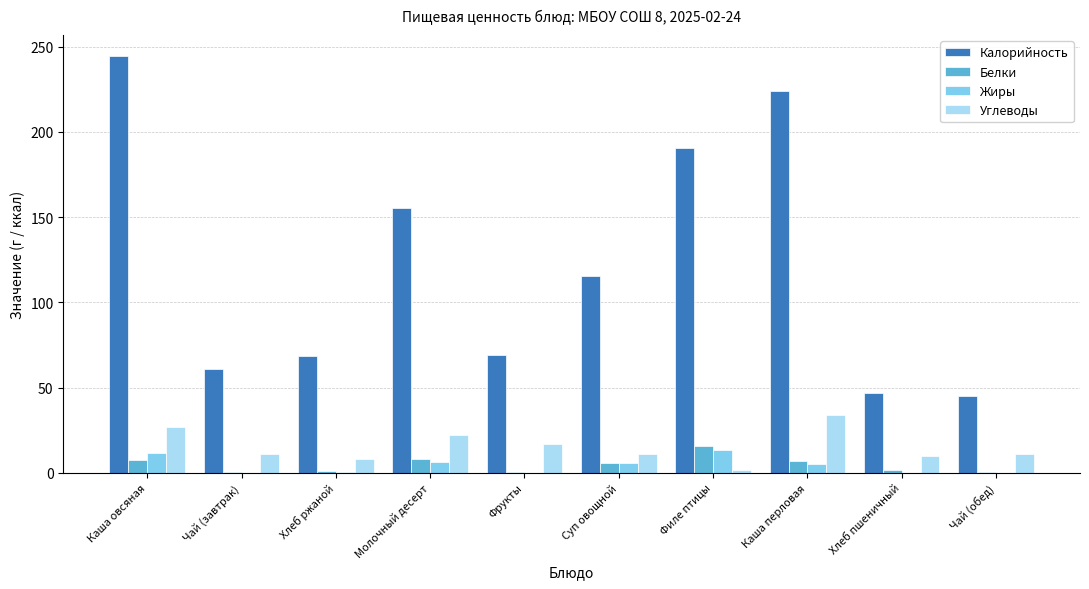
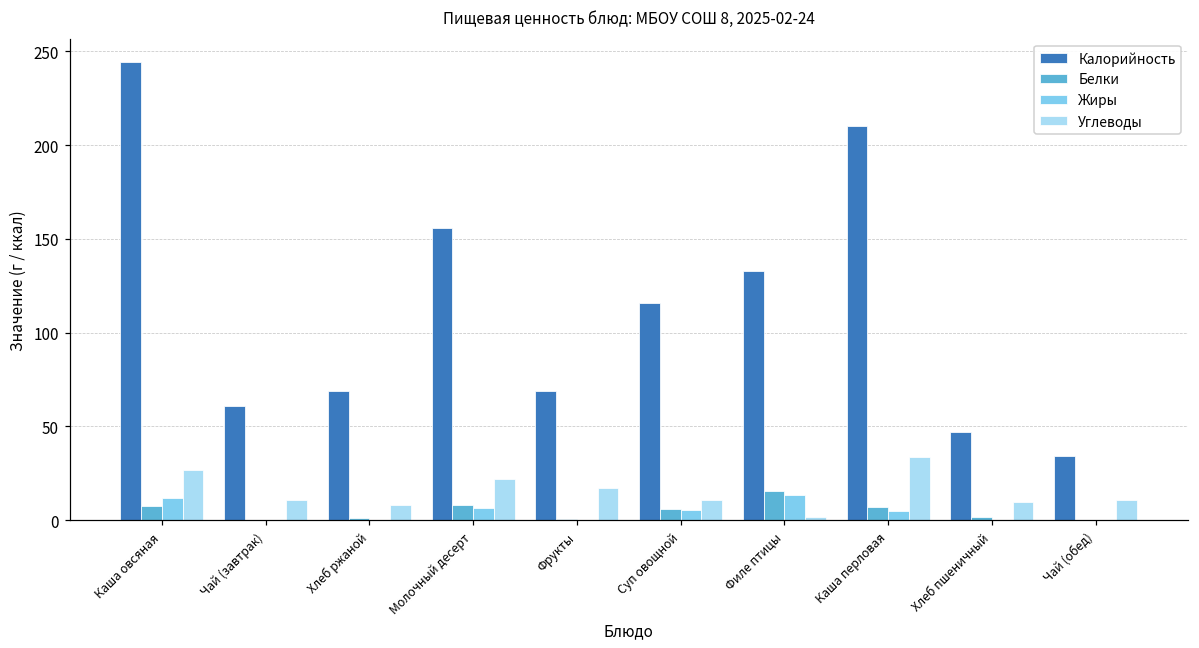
Калорийность, Филе птицы: 190 -> 133
Калорийность, Каша перловая: 224 -> 210
Калорийность, Чай (обед): 45 -> 34
